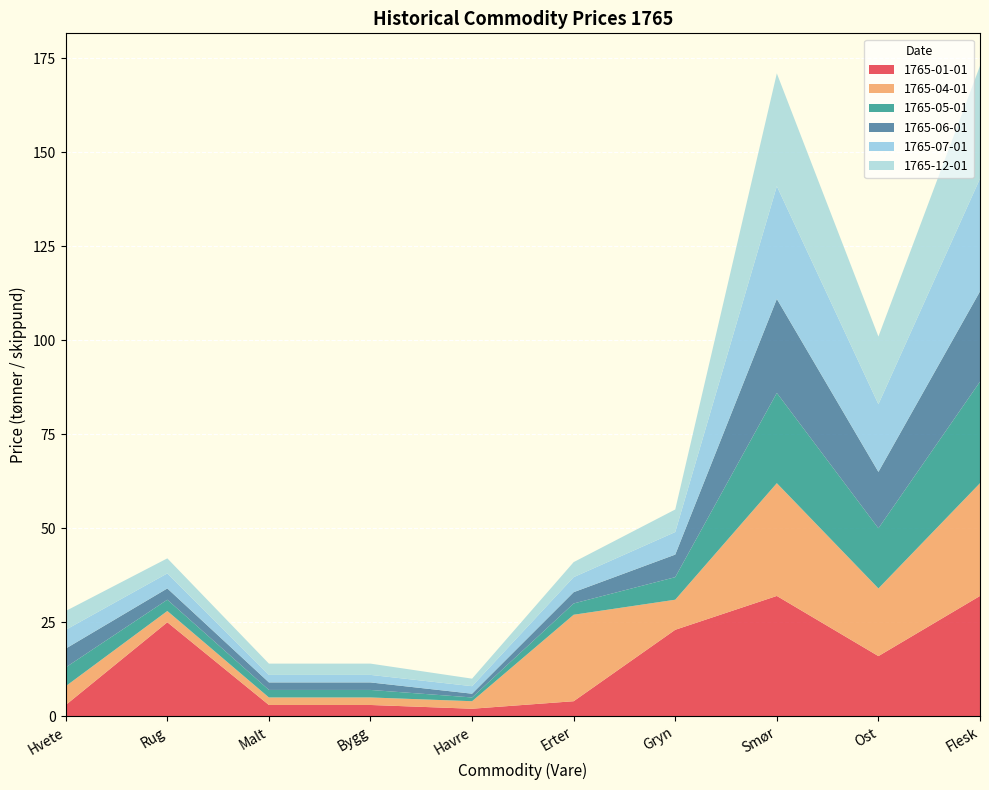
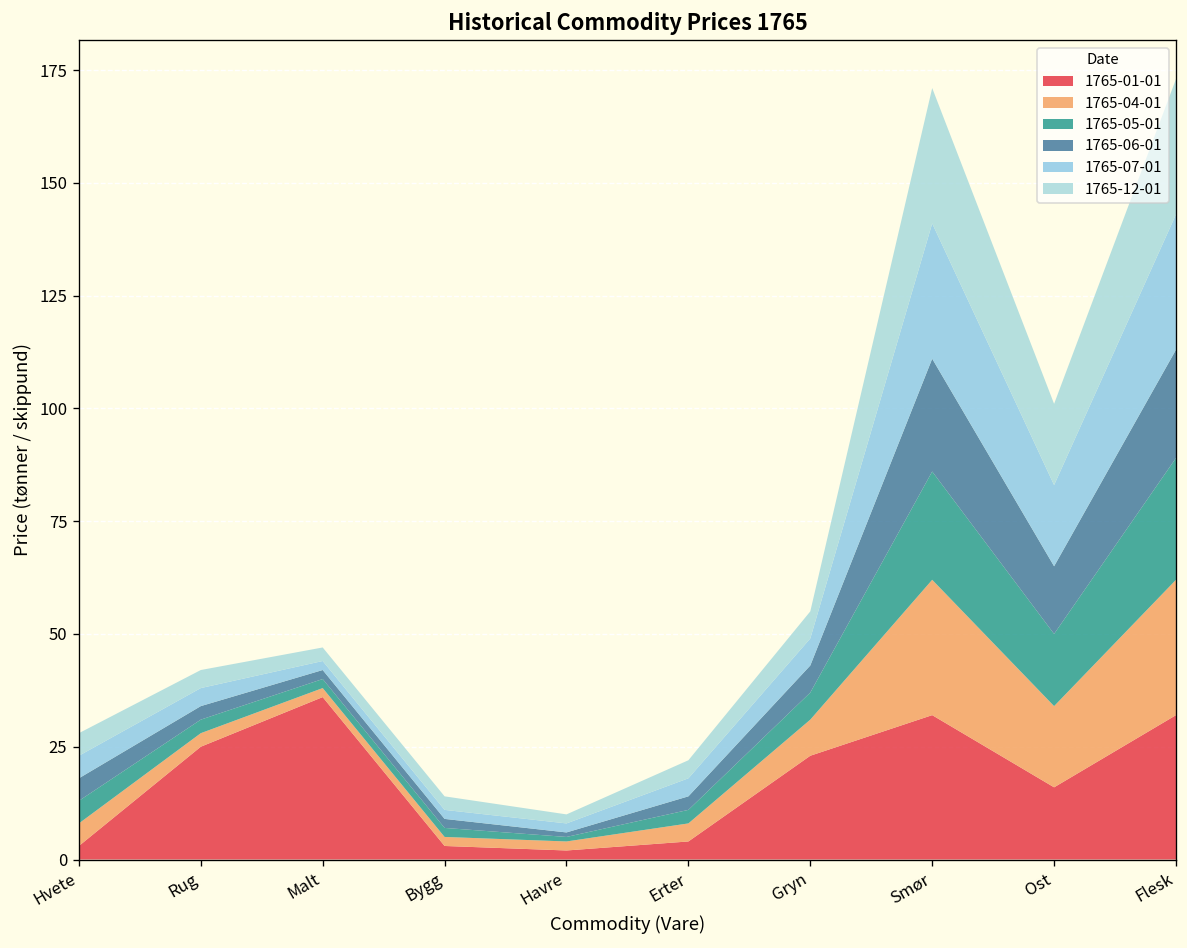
1765-01-01, Malt: 3 -> 36
1765-04-01, Erter: 23 -> 4
